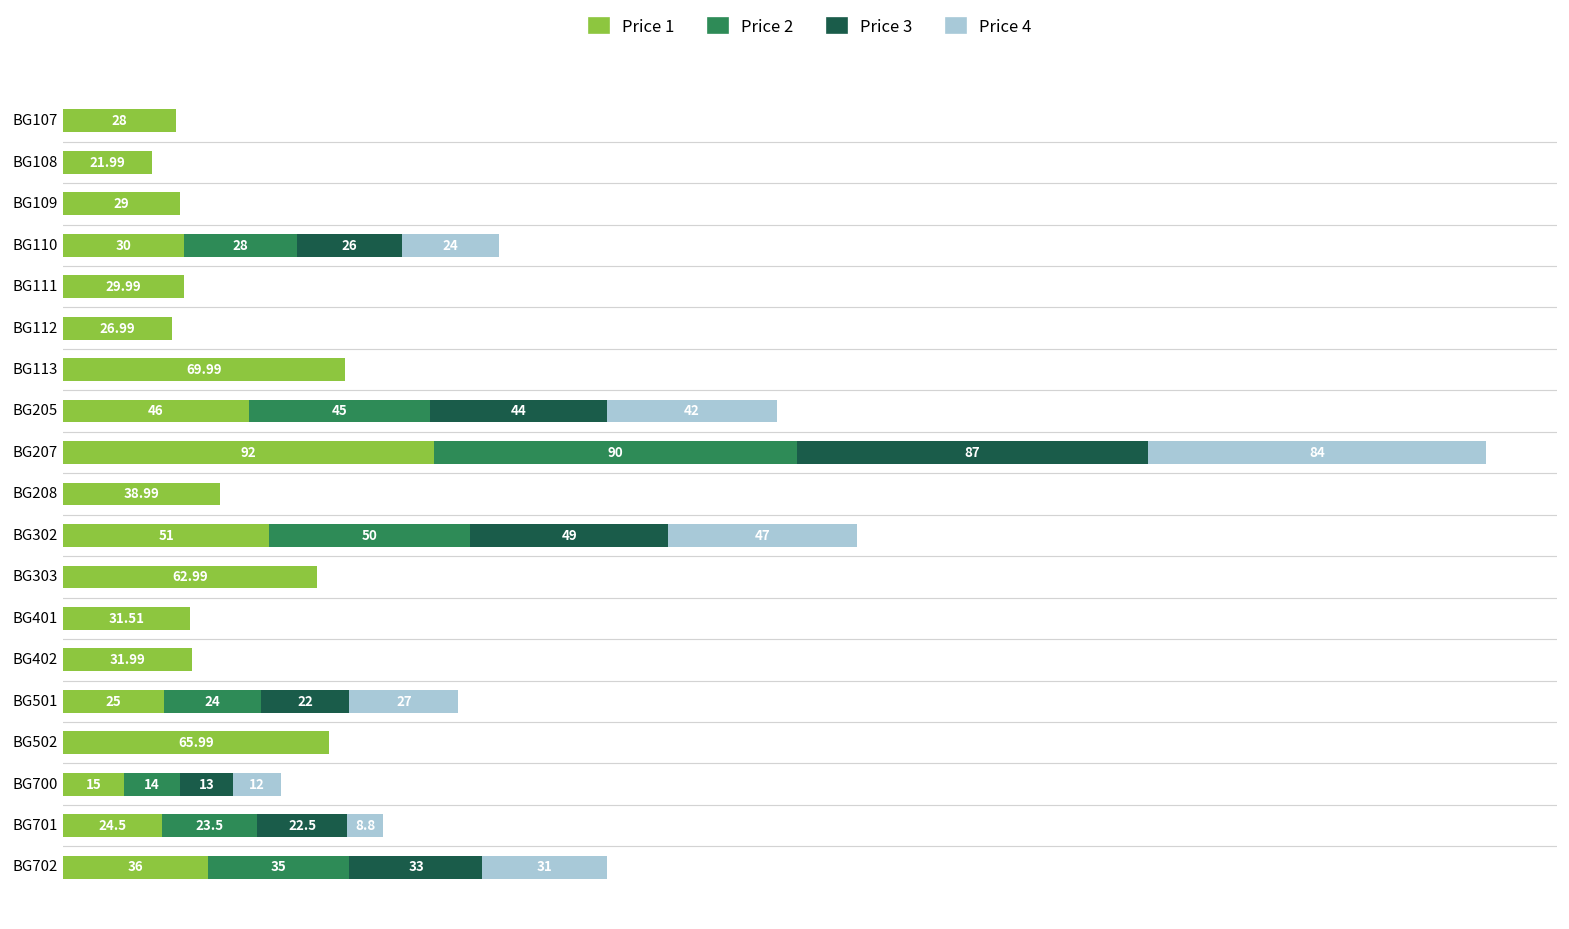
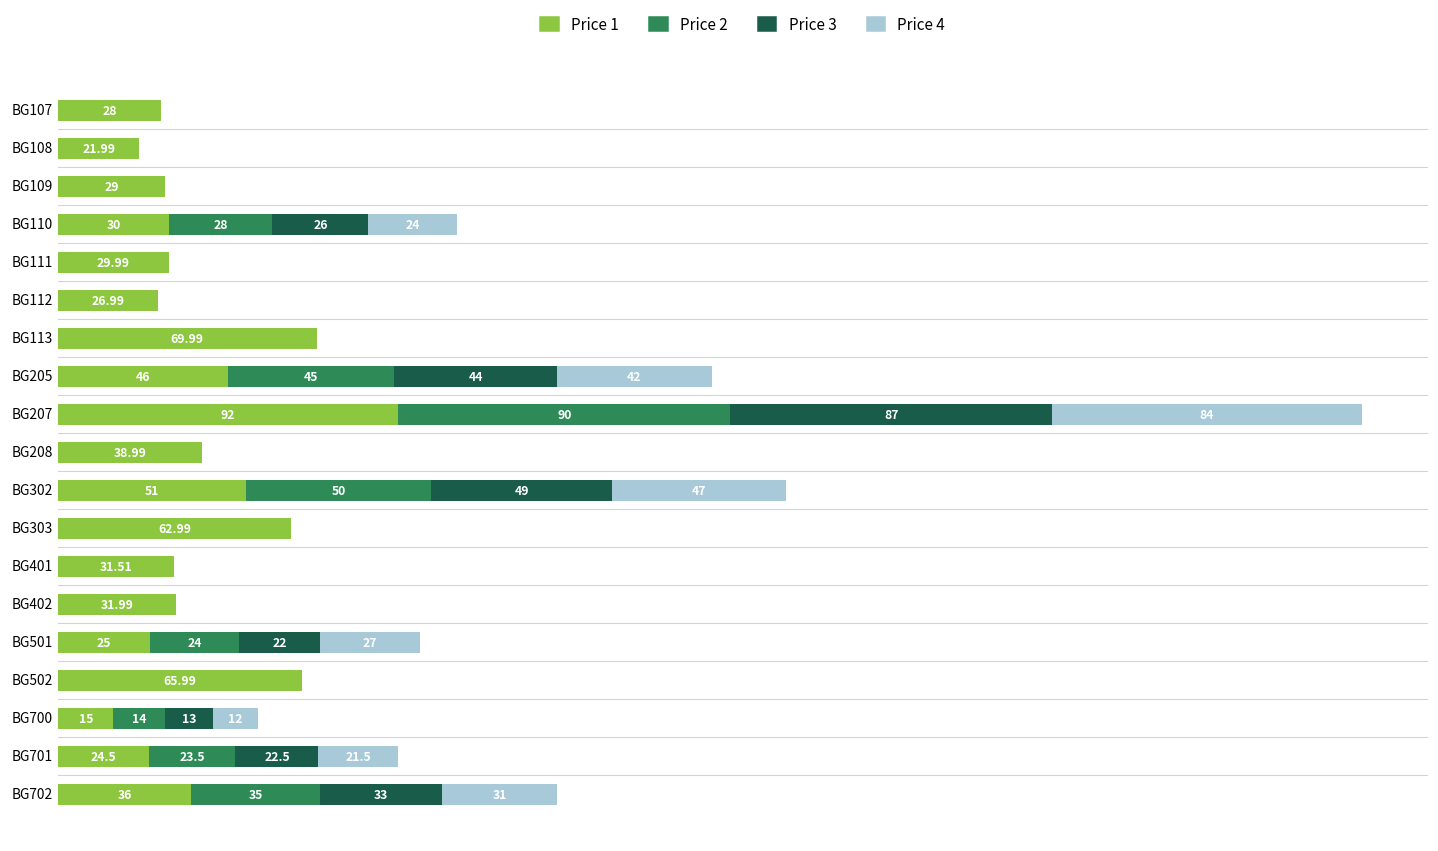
Price 4, BG701: 8.8 -> 21.5
